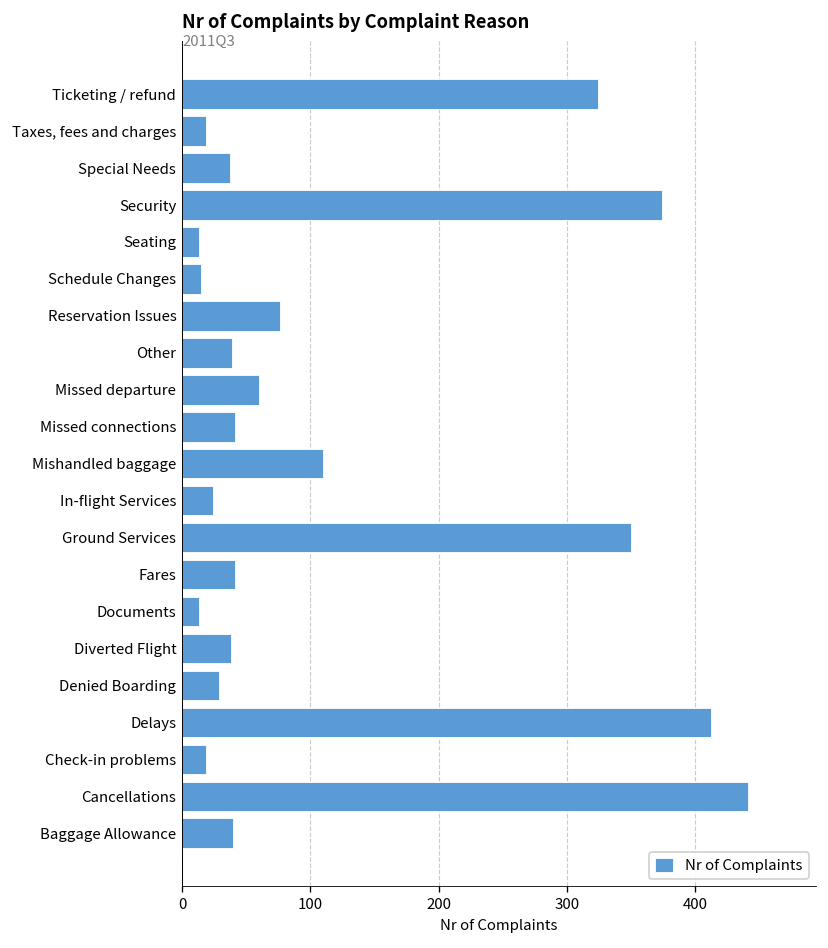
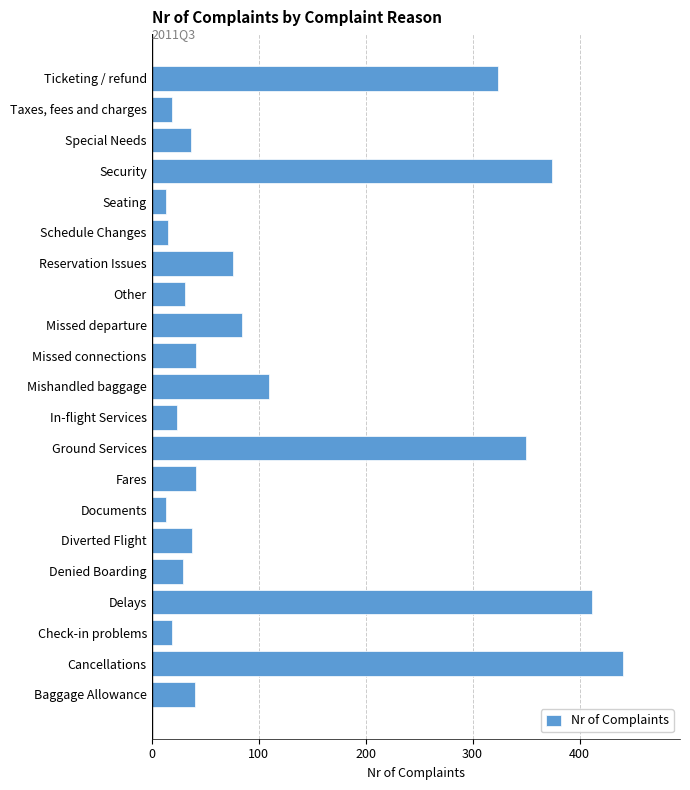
Other: 39 -> 31
Missed departure: 60 -> 84
